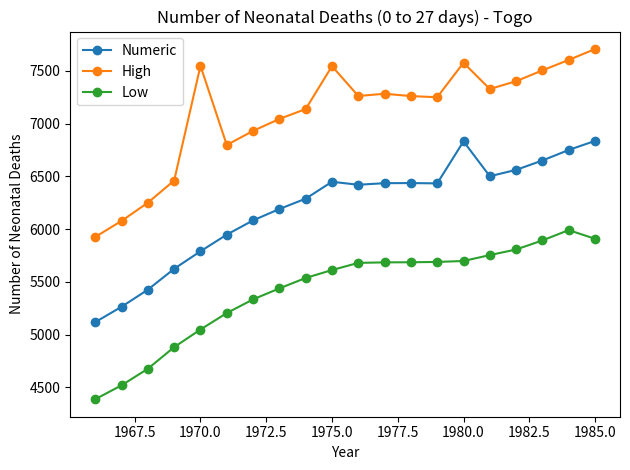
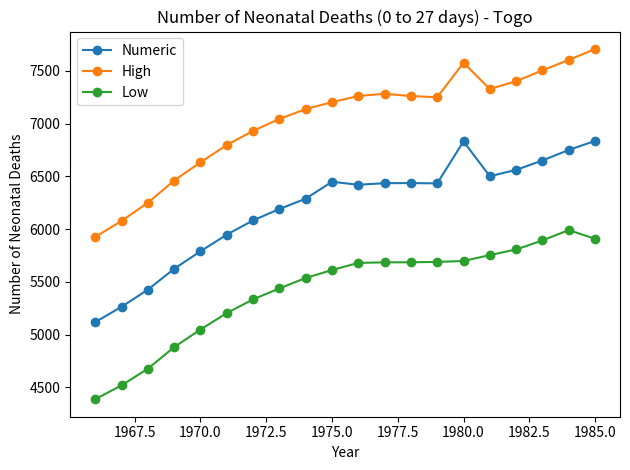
High, 1970.0: 7550 -> 6630
High, 1975.0: 7550 -> 7200
